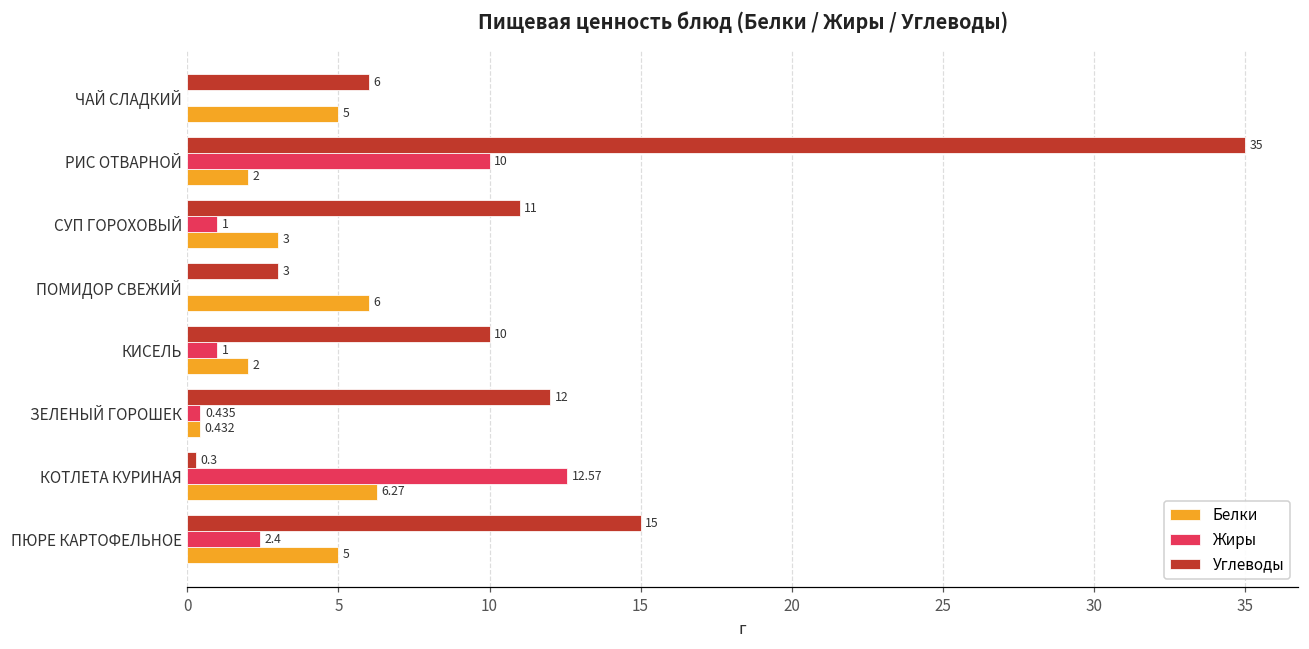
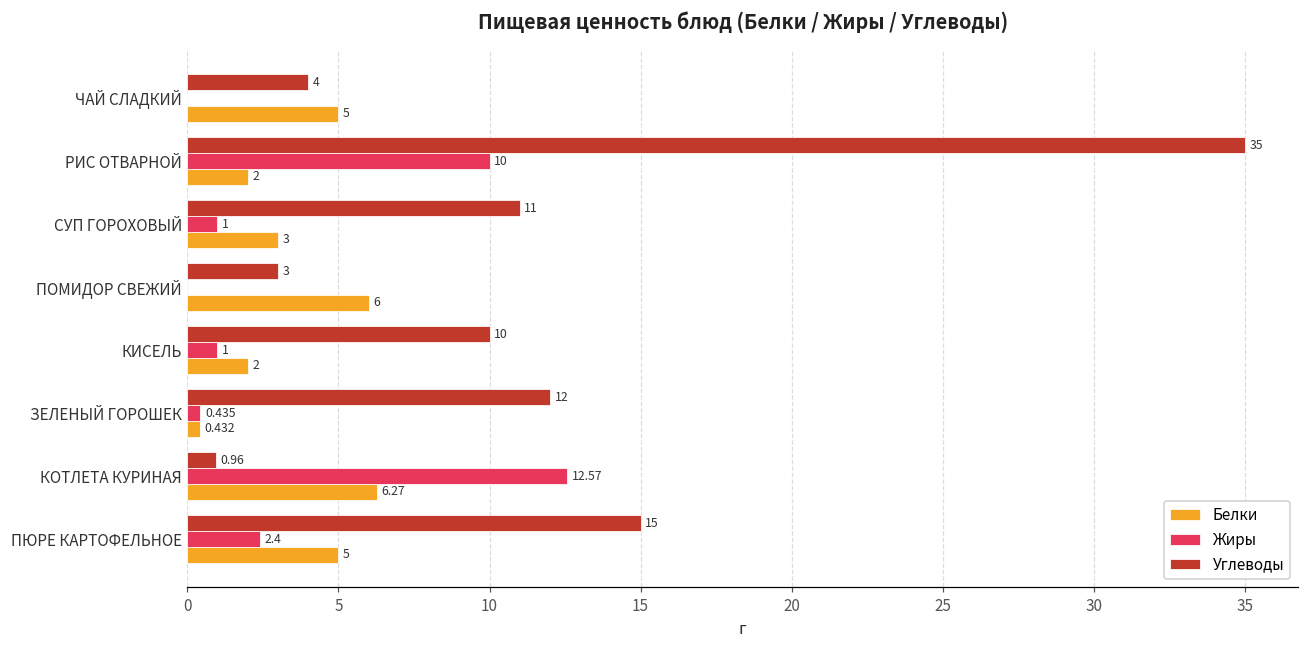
Углеводы, ЧАЙ СЛАДКИЙ: 6 -> 4
Углеводы, КОТЛЕТА КУРИНАЯ: 0.3 -> 0.96
